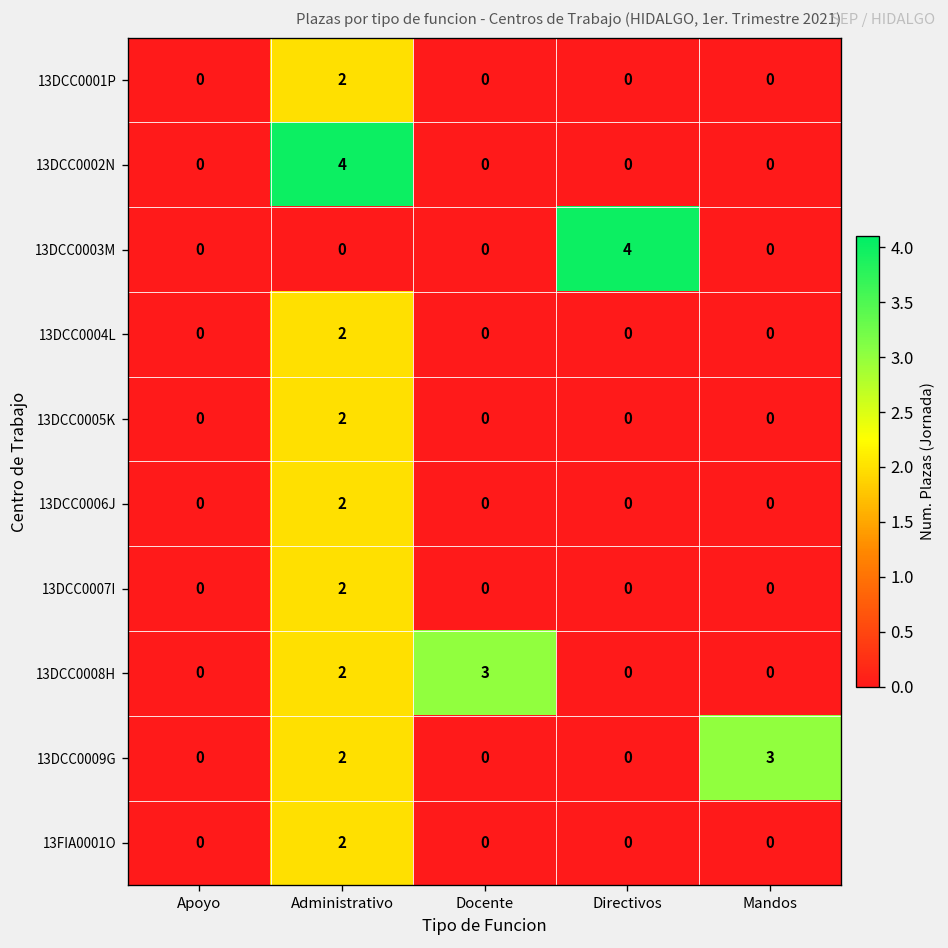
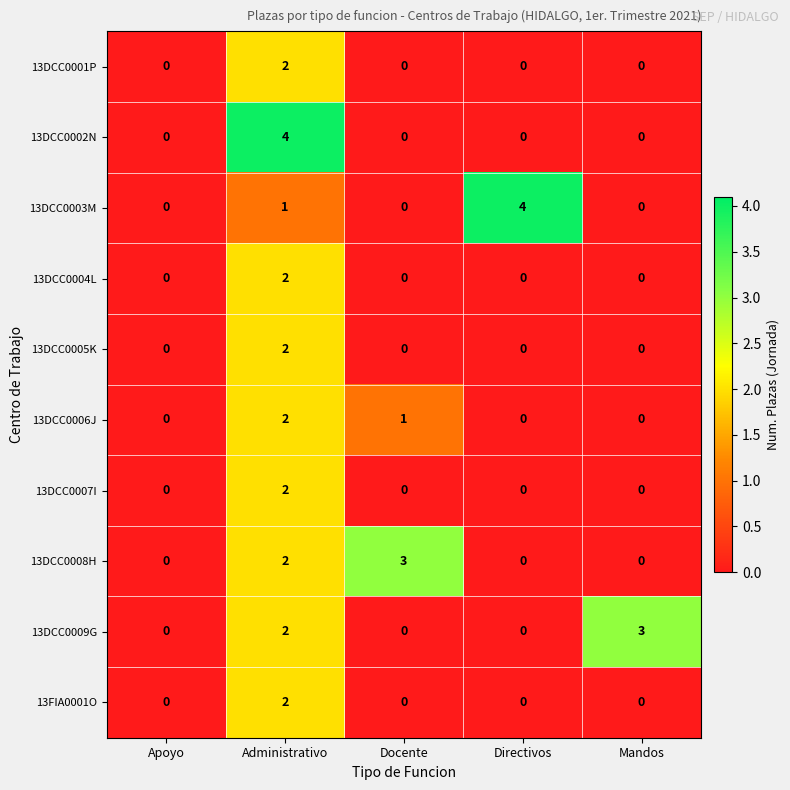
13DCC0003M, Administrativo: 0 -> 1
13DCC0006J, Docente: 0 -> 1
